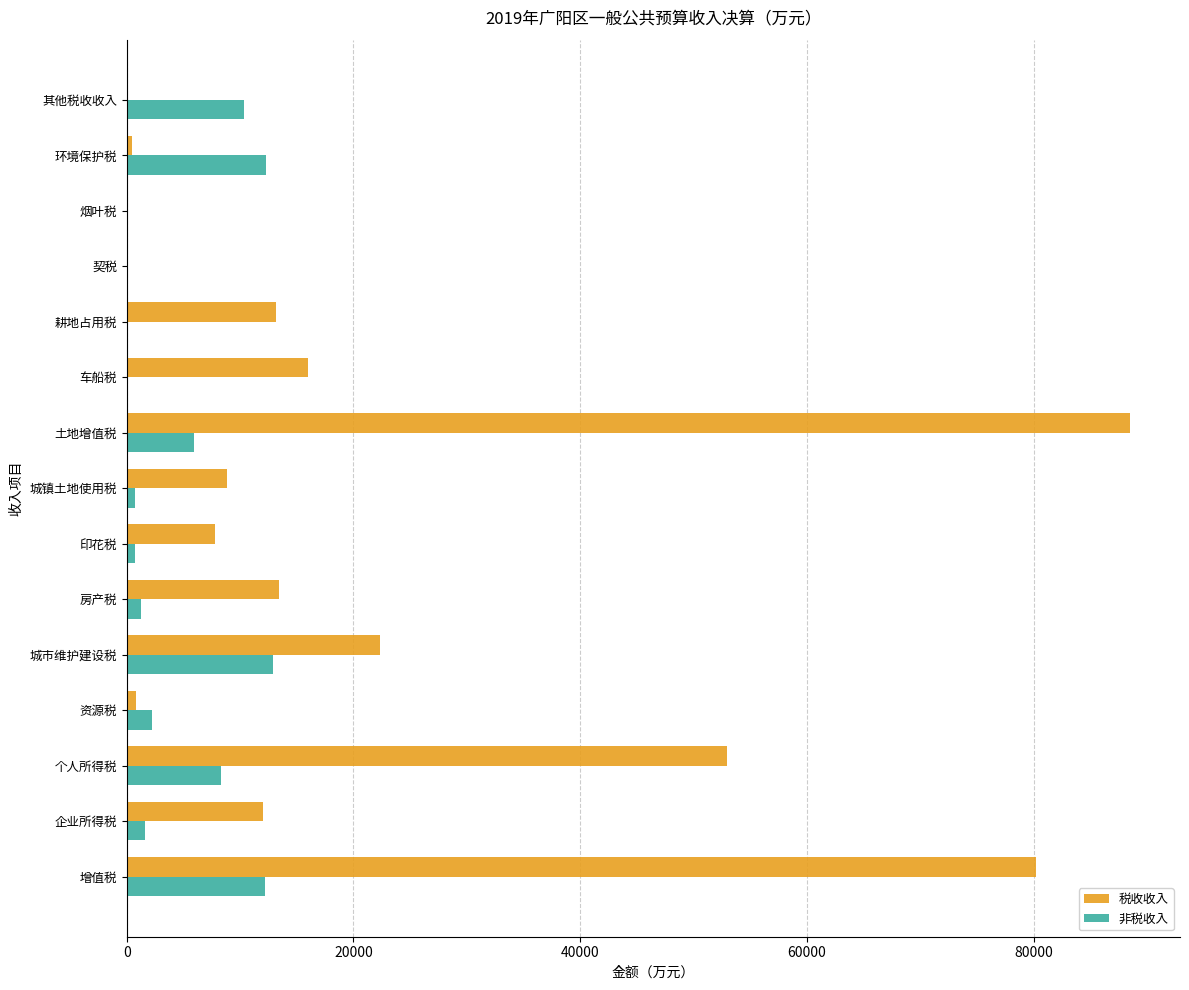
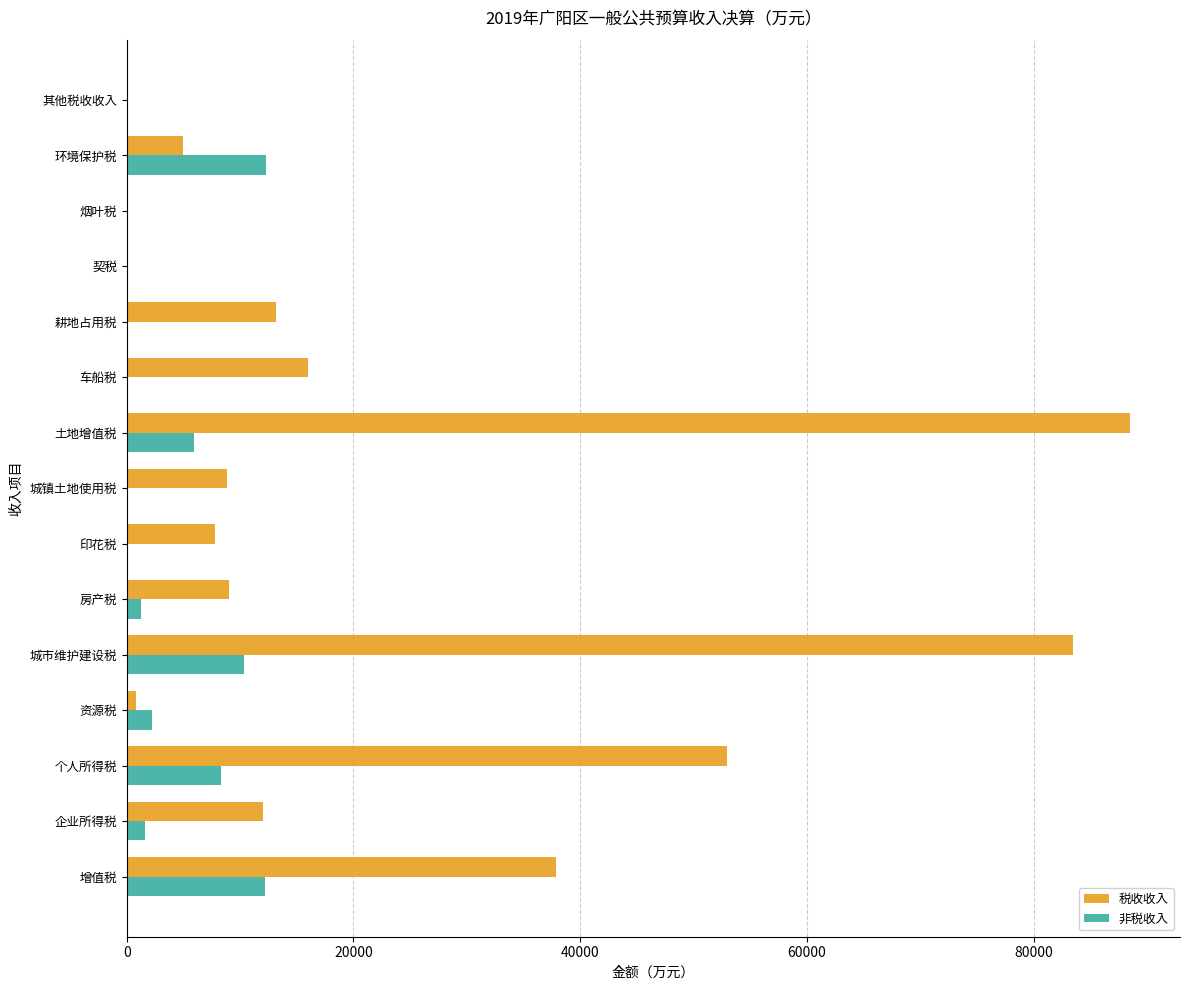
非税收入, 其他税收收入: 10300 -> 0
税收收入, 环境保护税: 500 -> 4900
非税收入, 城镇土地使用税: 700 -> 0
非税收入, 印花税: 800 -> 0
税收收入, 房产税: 13400 -> 9000
税收收入, 城市维护建设税: 22400 -> 83500
非税收入, 城市维护建设税: 12900 -> 10400
税收收入, 增值税: 80200 -> 37900
